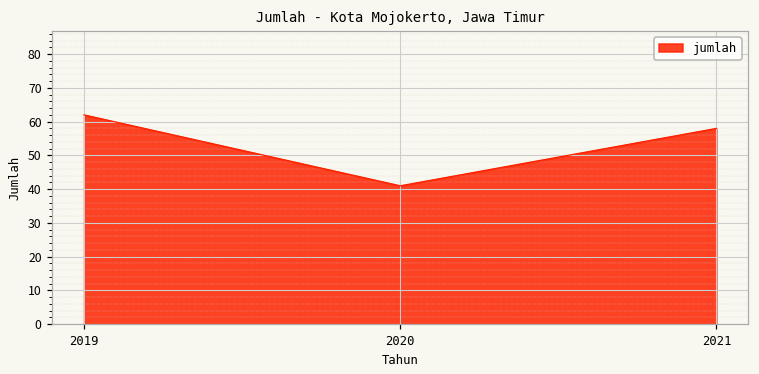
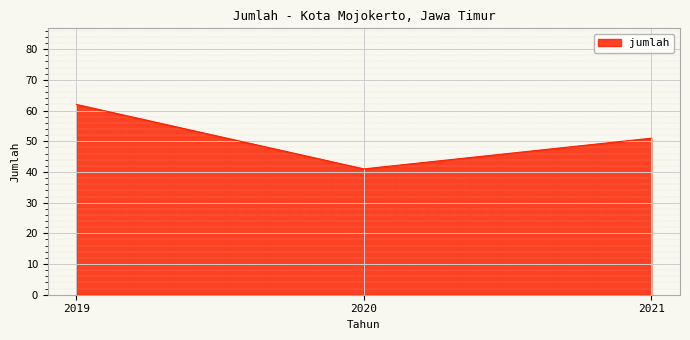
2021: 58 -> 51
